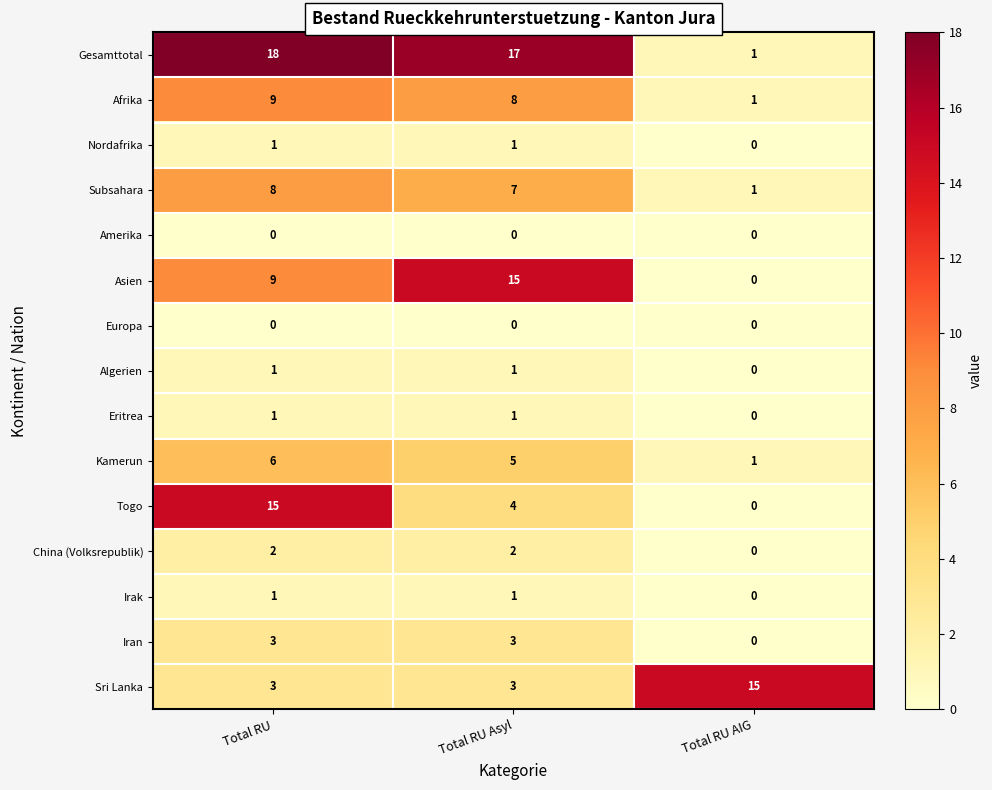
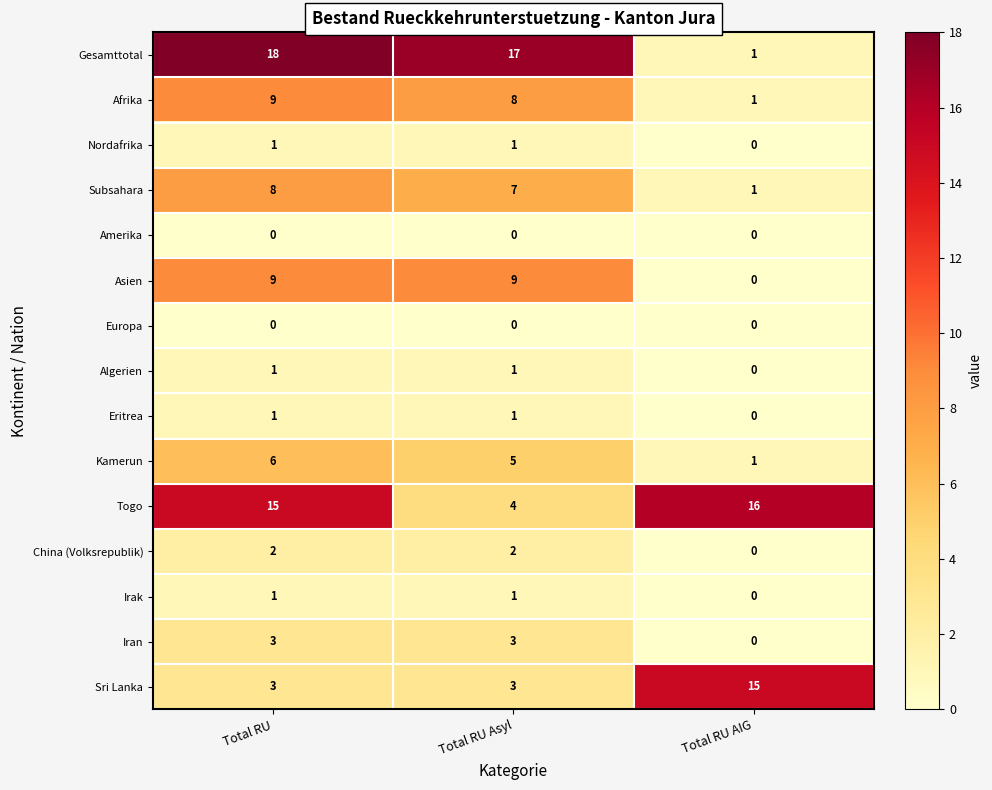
Asien, Total RU Asyl: 15 -> 9
Togo, Total RU AIG: 0 -> 16
